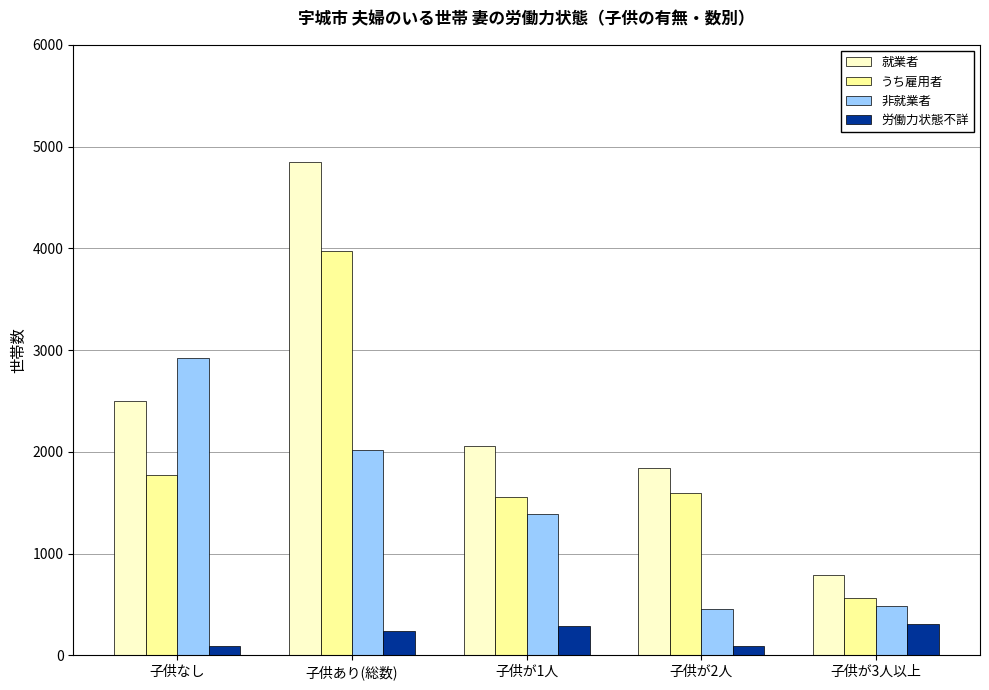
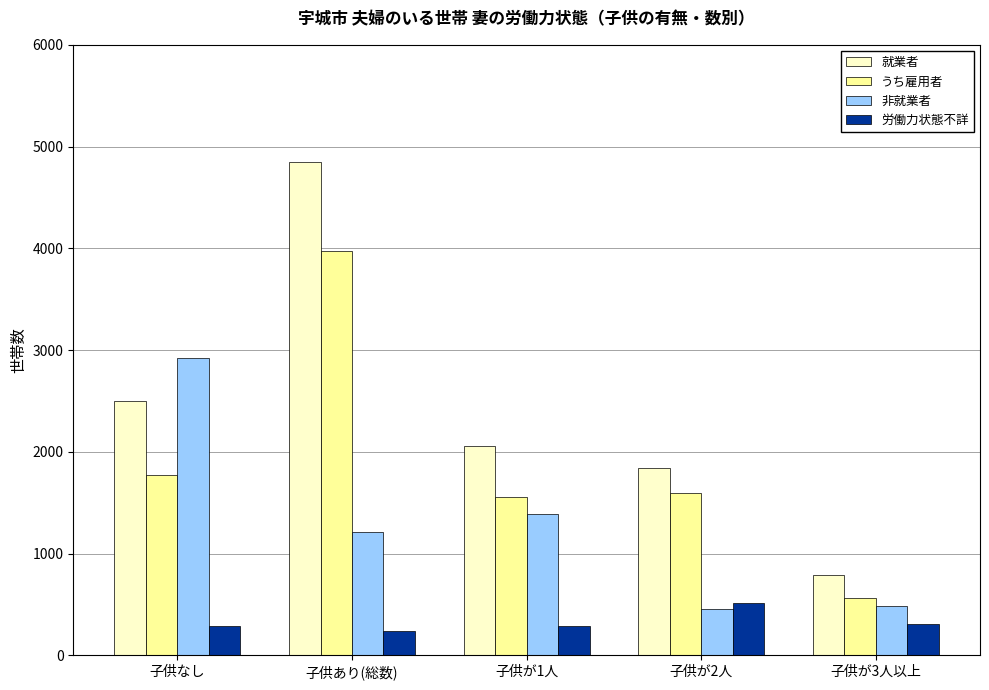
労働力状態不詳, 子供なし: 90 -> 290
非就業者, 子供あり(総数): 2020 -> 1210
労働力状態不詳, 子供が2人: 90 -> 520
